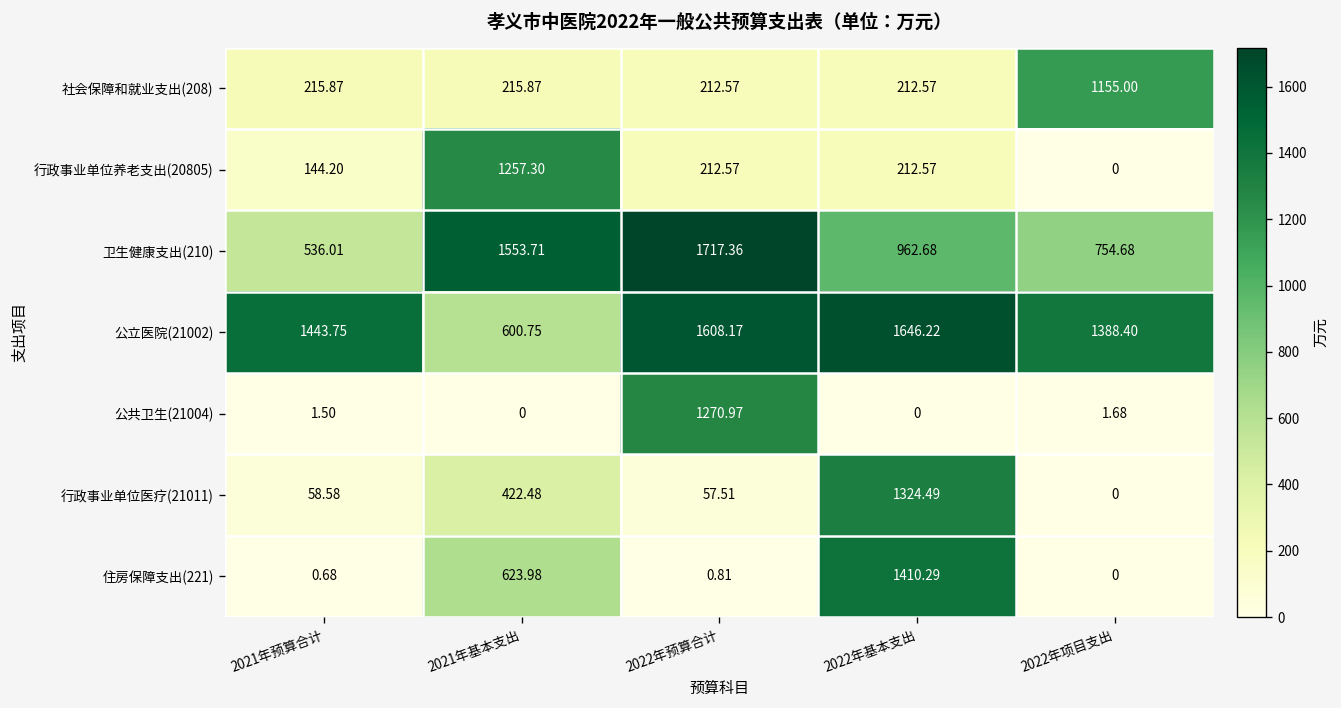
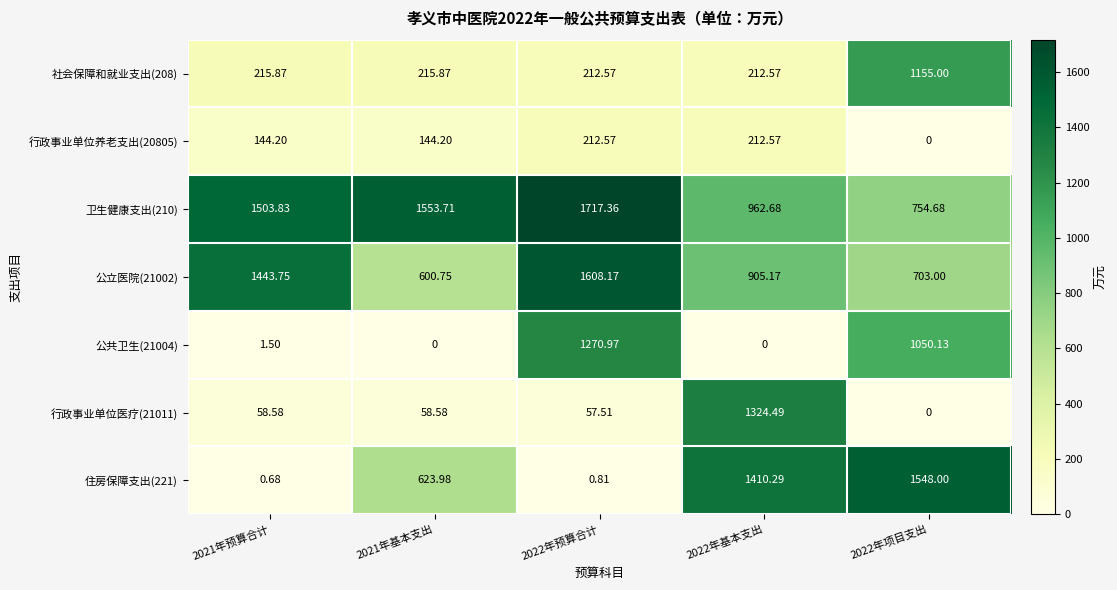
行政事业单位养老支出(20805), 2021年基本支出: 1257.30 -> 144.20
卫生健康支出(210), 2021年预算合计: 536.01 -> 1503.83
公立医院(21002), 2022年基本支出: 1646.22 -> 905.17
公立医院(21002), 2022年项目支出: 1388.40 -> 703.00
公共卫生(21004), 2022年项目支出: 1.68 -> 1050.13
行政事业单位医疗(21011), 2021年基本支出: 422.48 -> 58.58
住房保障支出(221), 2022年项目支出: 0 -> 1548.00
